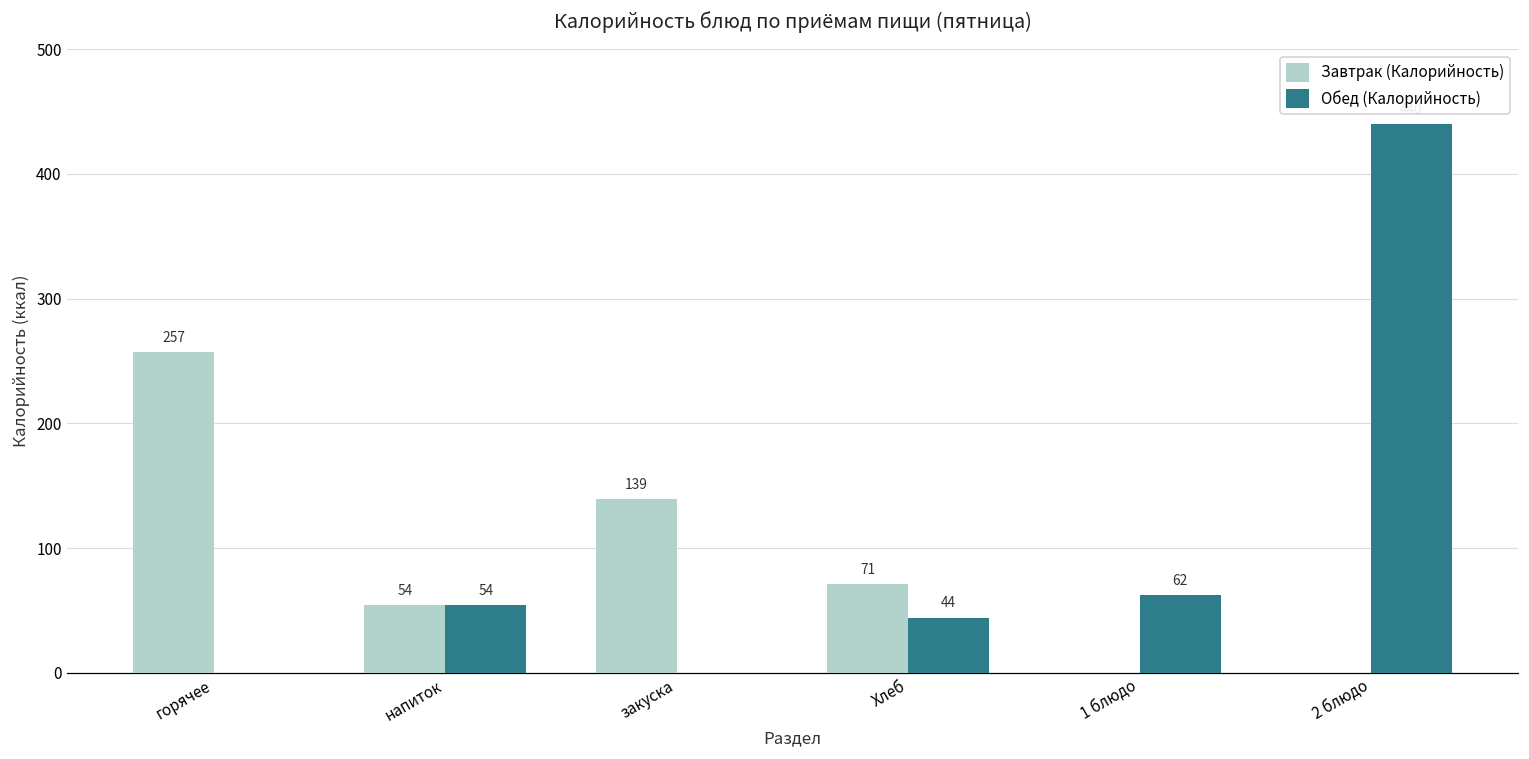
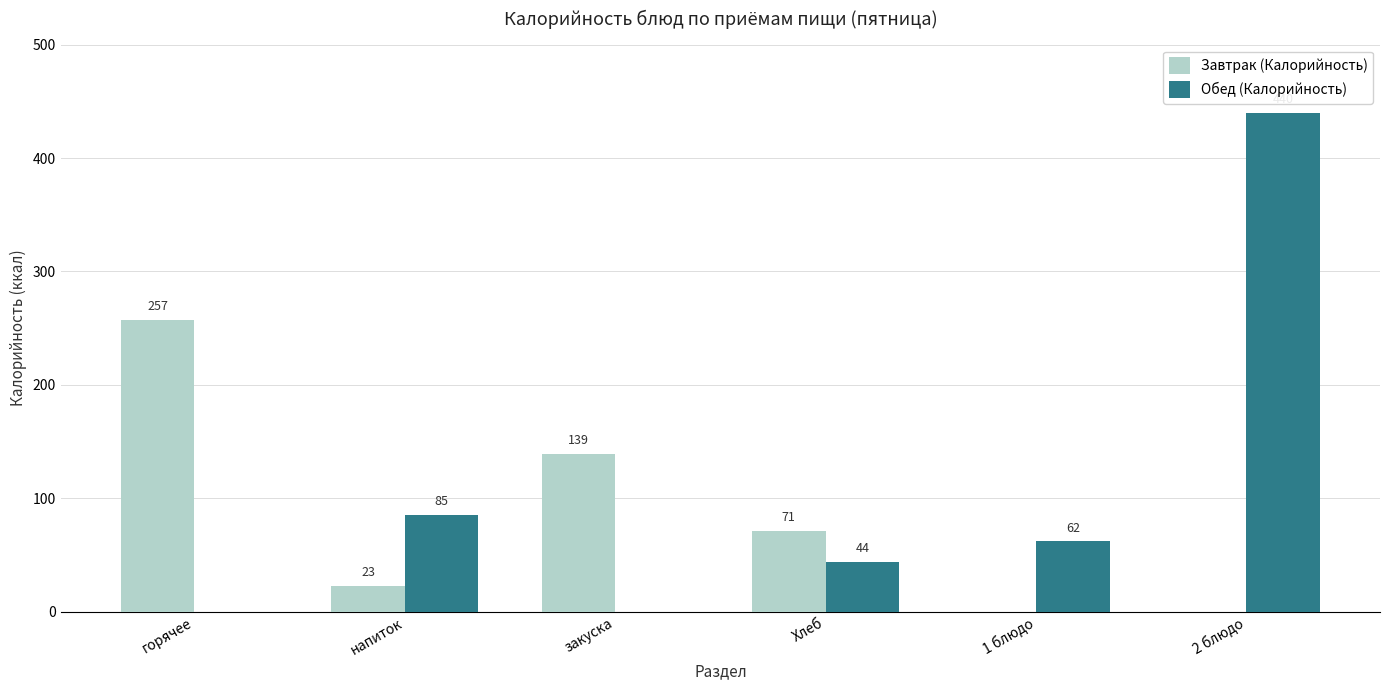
Завтрак (Калорийность), напиток: 54 -> 23
Обед (Калорийность), напиток: 54 -> 85
